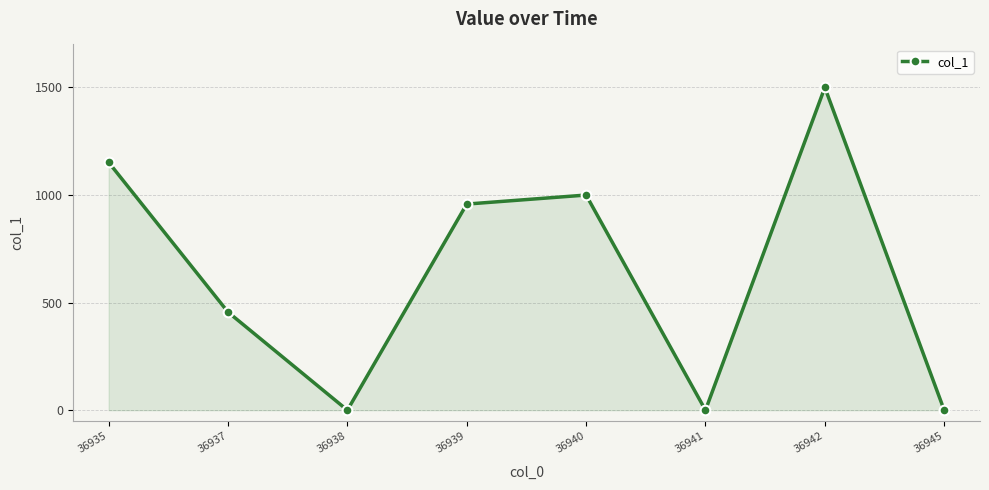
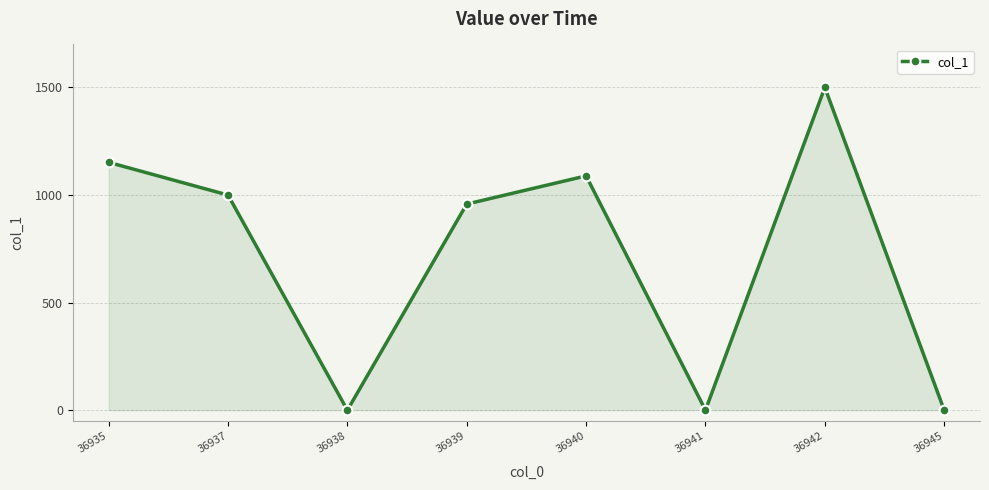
36937: 460 -> 1000
36940: 1000 -> 1090
